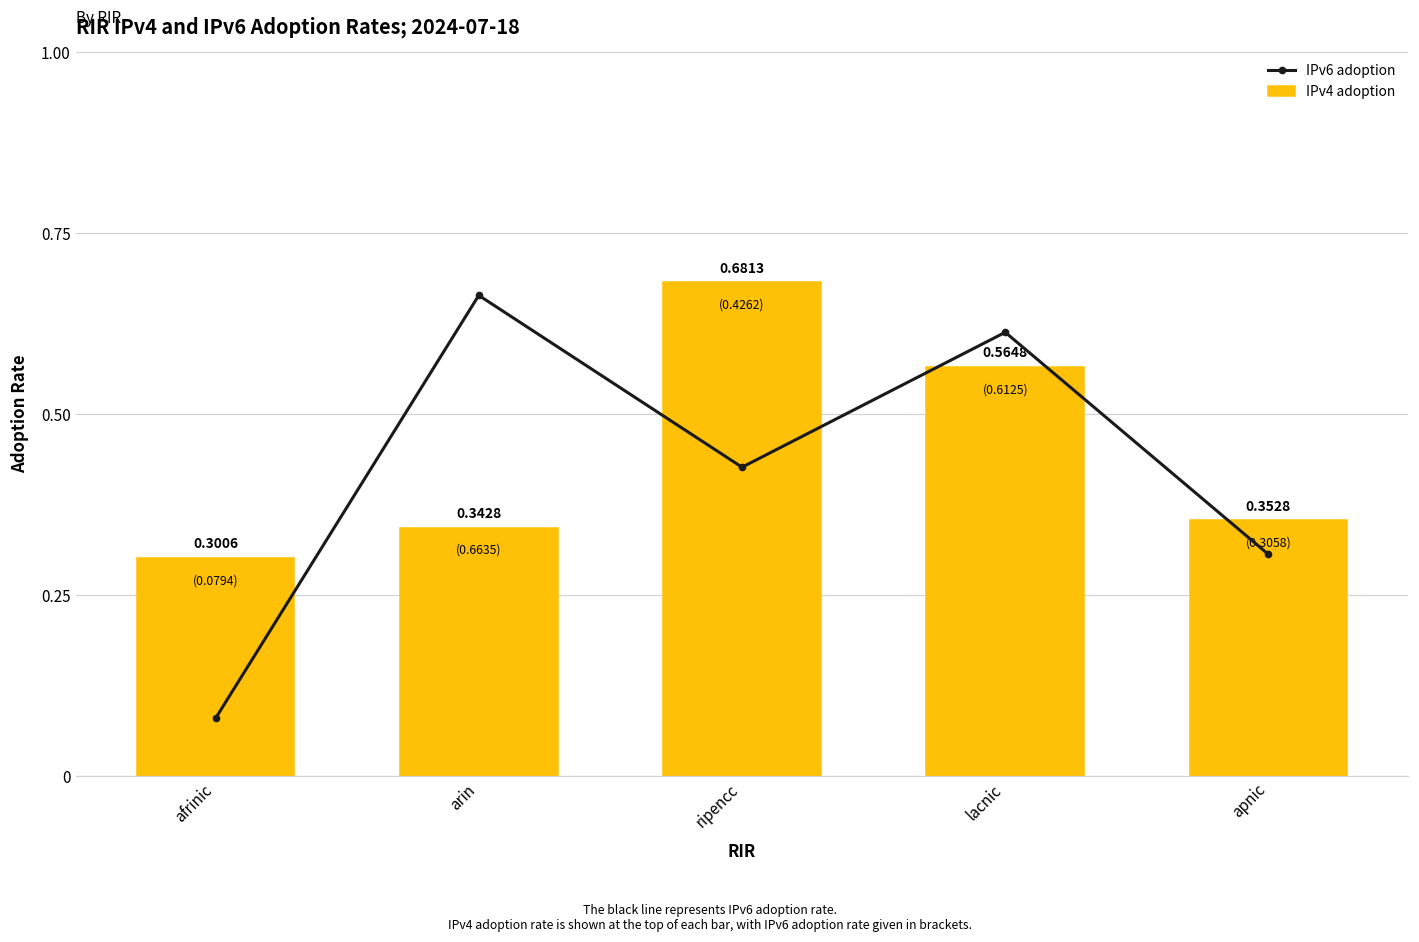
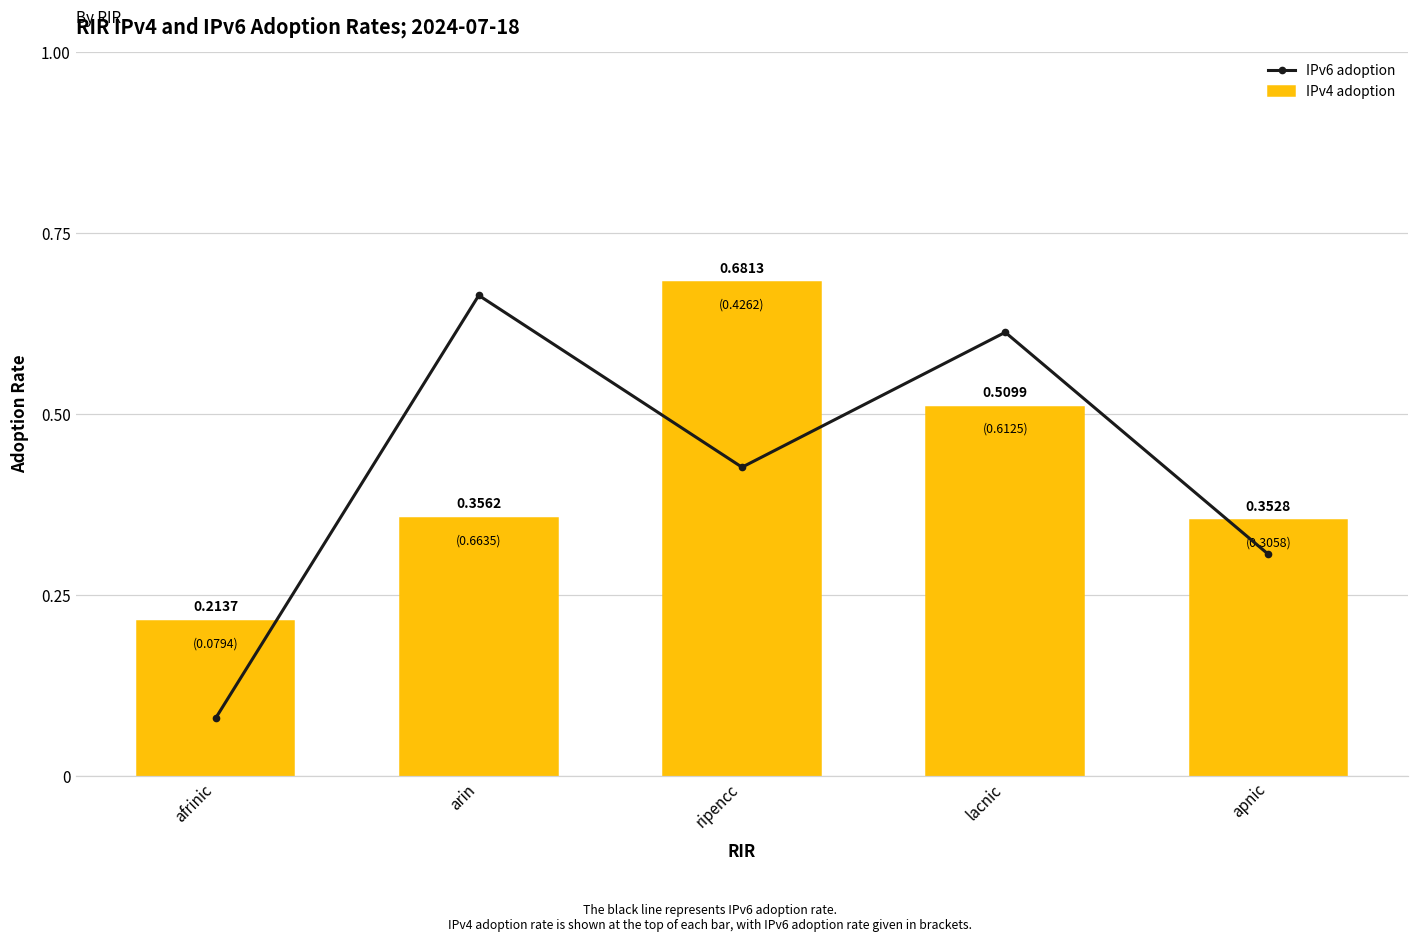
IPv4 adoption, afrinic: 0.3006 -> 0.2137
IPv4 adoption, arin: 0.3428 -> 0.3562
IPv4 adoption, lacnic: 0.5648 -> 0.5099
